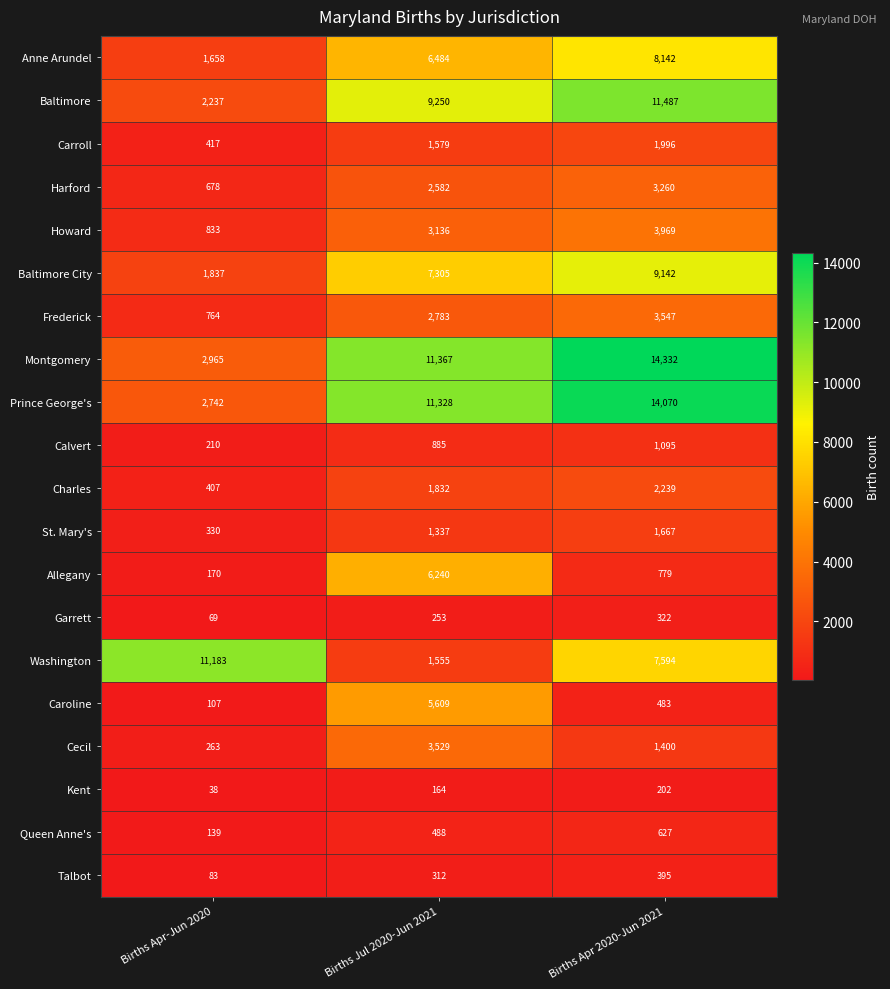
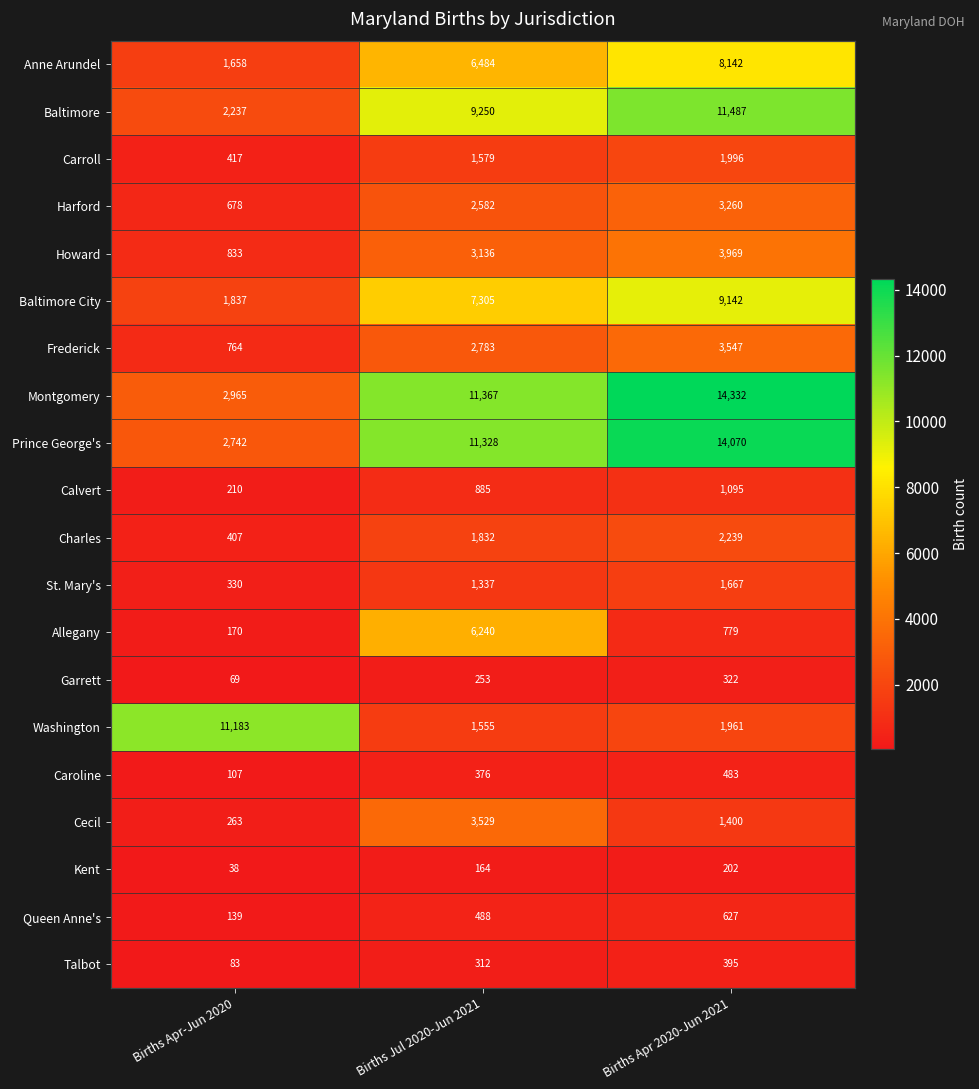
Washington, Births Apr 2020-Jun 2021: 7,594 -> 1,961
Caroline, Births Jul 2020-Jun 2021: 5,609 -> 376
